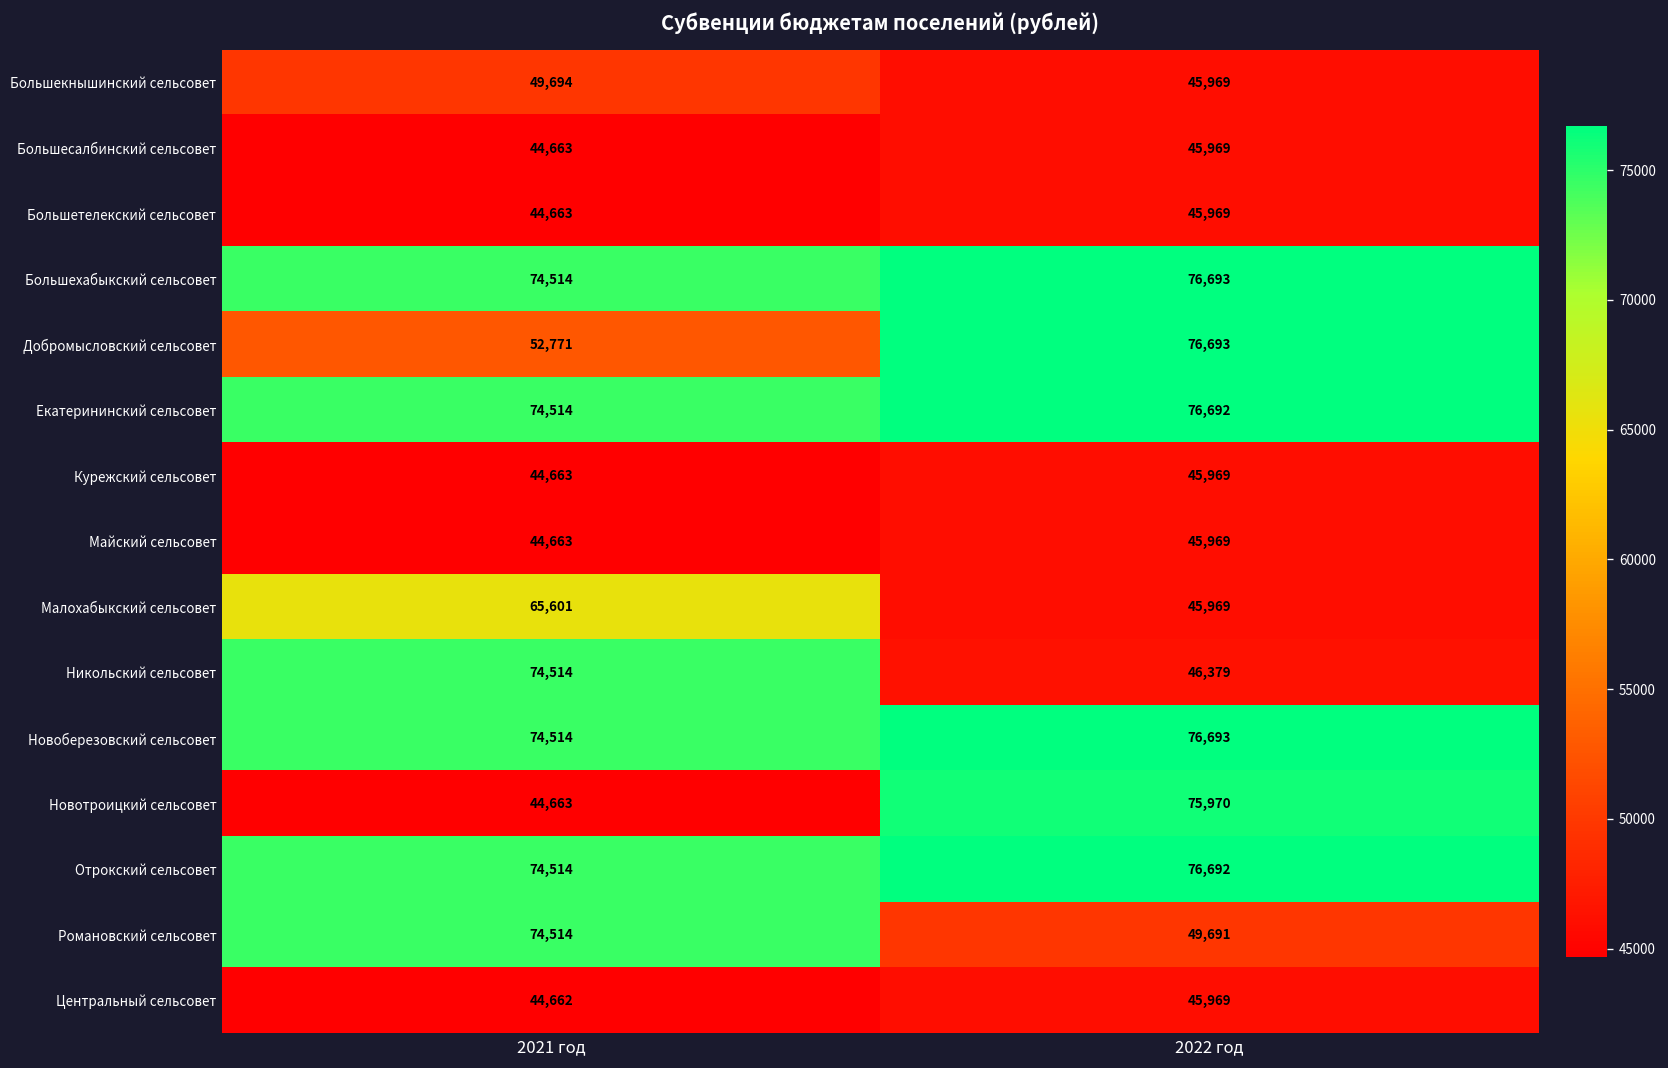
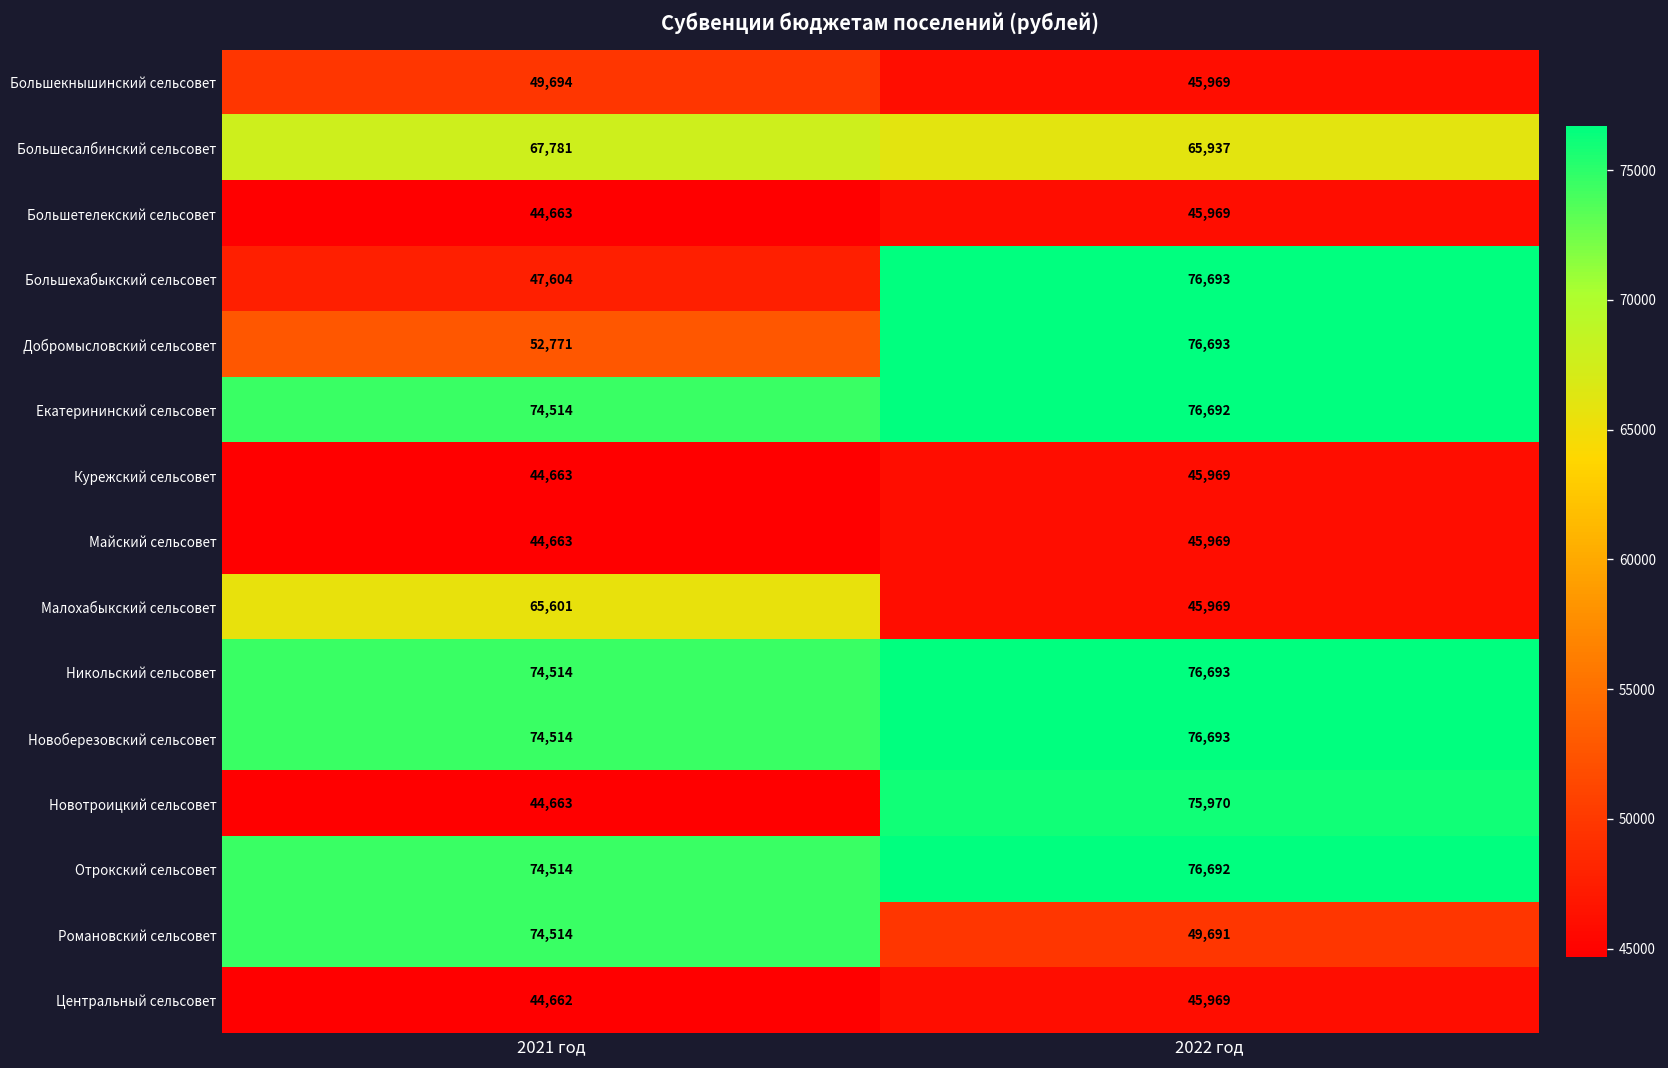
Большесалбинский сельсовет, 2021 год: 44,663 -> 67,781
Большесалбинский сельсовет, 2022 год: 45,969 -> 65,937
Большехабыкский сельсовет, 2021 год: 74,514 -> 47,604
Никольский сельсовет, 2022 год: 46,379 -> 76,693
